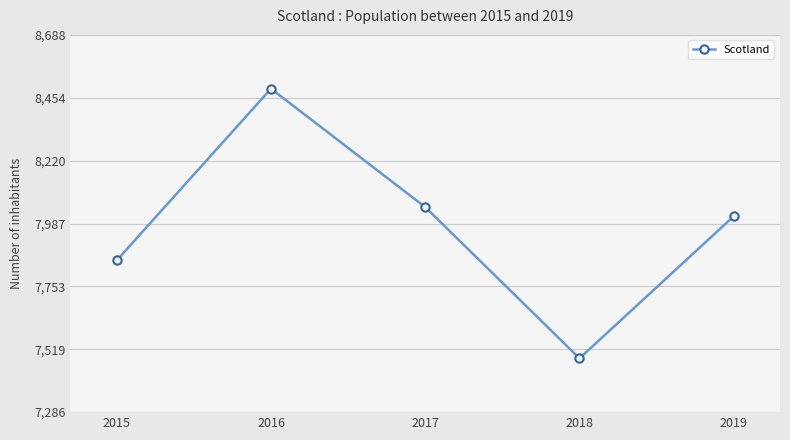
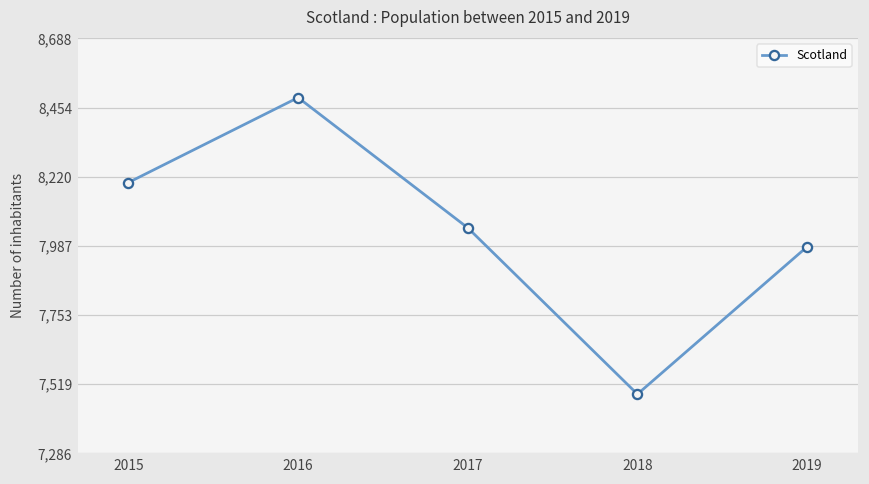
2015: 7,850 -> 8,200
2019: 8,010 -> 7,980
